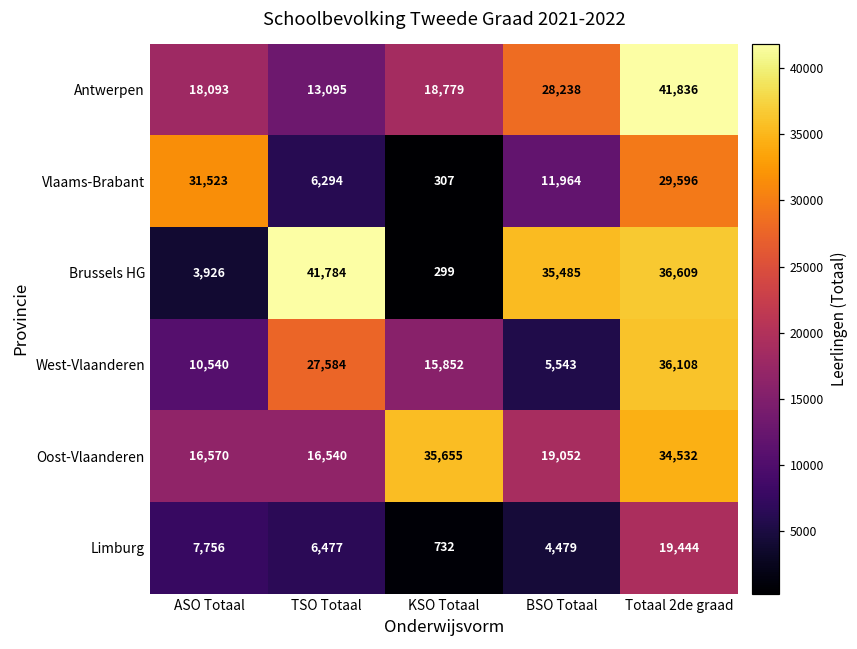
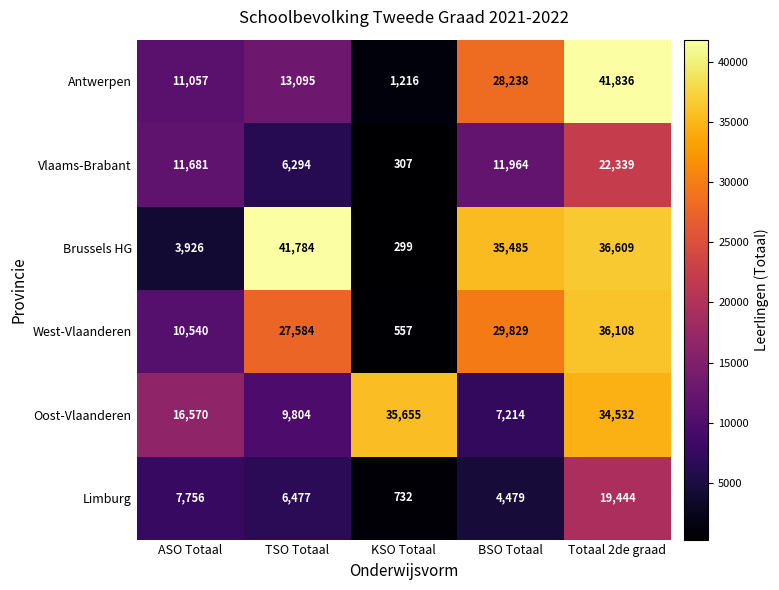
Antwerpen, ASO Totaal: 18,093 -> 11,057
Antwerpen, KSO Totaal: 18,779 -> 1,216
Vlaams-Brabant, ASO Totaal: 31,523 -> 11,681
Vlaams-Brabant, Totaal 2de graad: 29,596 -> 22,339
West-Vlaanderen, KSO Totaal: 15,852 -> 557
West-Vlaanderen, BSO Totaal: 5,543 -> 29,829
Oost-Vlaanderen, TSO Totaal: 16,540 -> 9,804
Oost-Vlaanderen, BSO Totaal: 19,052 -> 7,214
